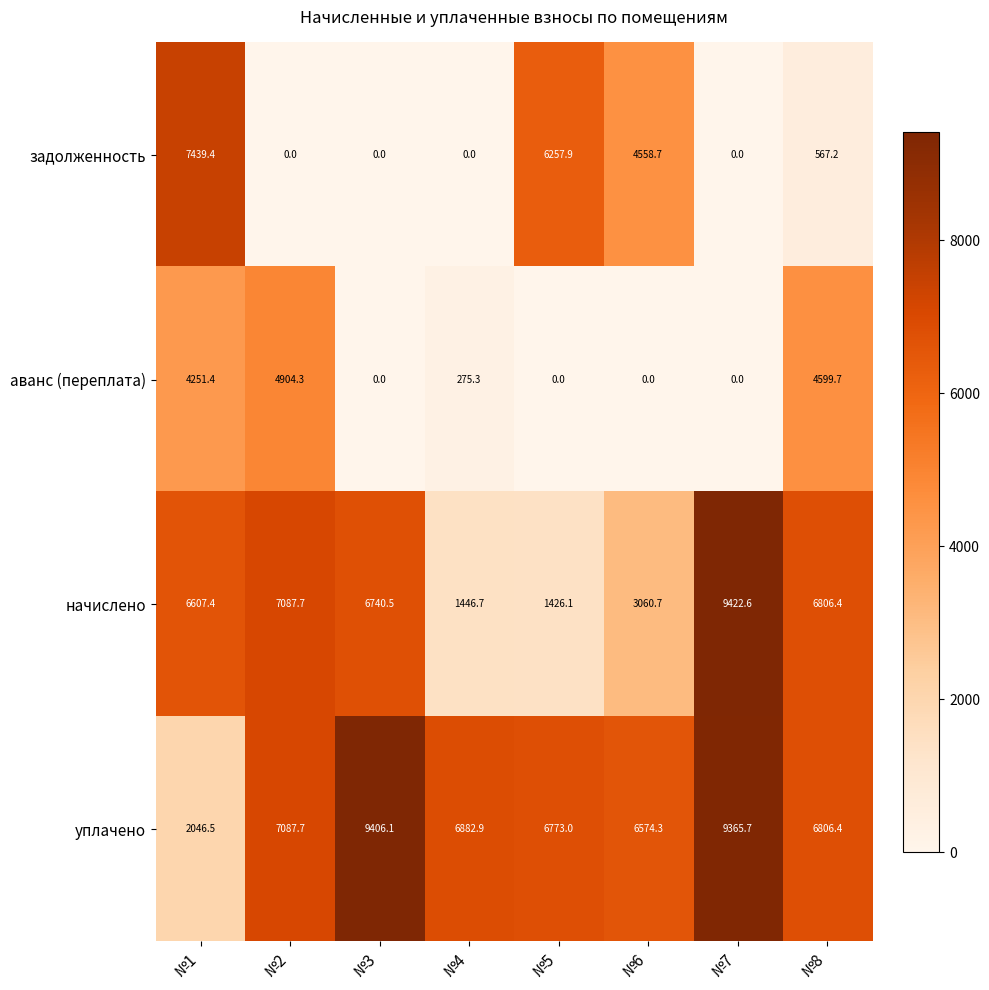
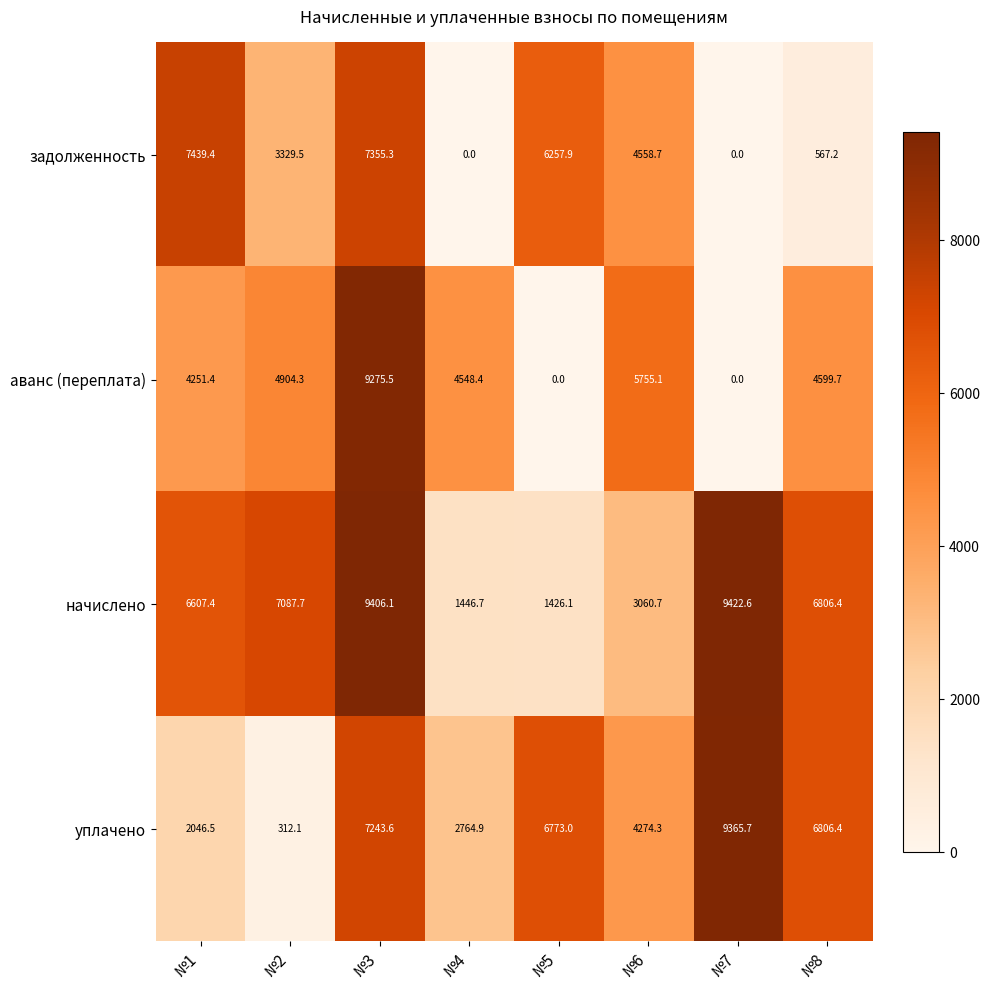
задолженность, №2: 0.0 -> 3329.5
задолженность, №3: 0.0 -> 7355.3
аванс (переплата), №3: 0.0 -> 9275.5
аванс (переплата), №4: 275.3 -> 4548.4
аванс (переплата), №6: 0.0 -> 5755.1
начислено, №3: 6740.5 -> 9406.1
уплачено, №2: 7087.7 -> 312.1
уплачено, №3: 9406.1 -> 7243.6
уплачено, №4: 6882.9 -> 2764.9
уплачено, №6: 6574.3 -> 4274.3
